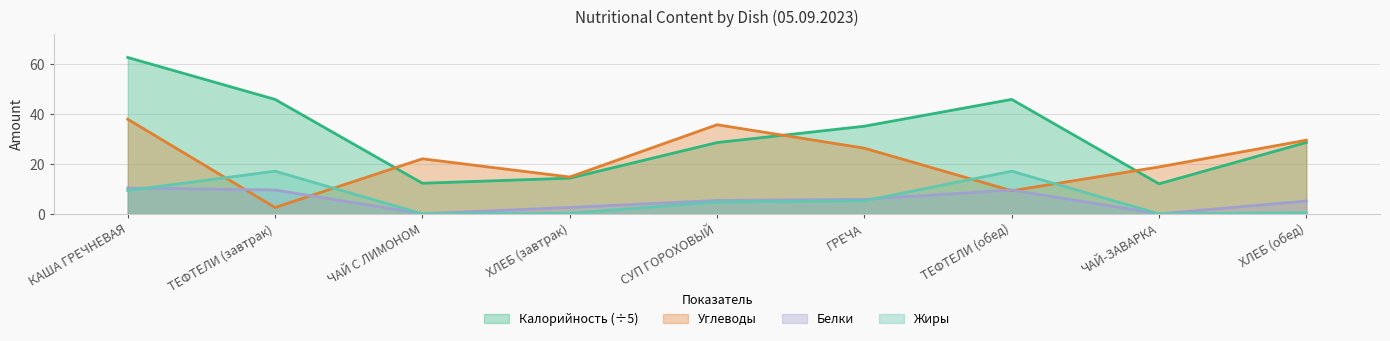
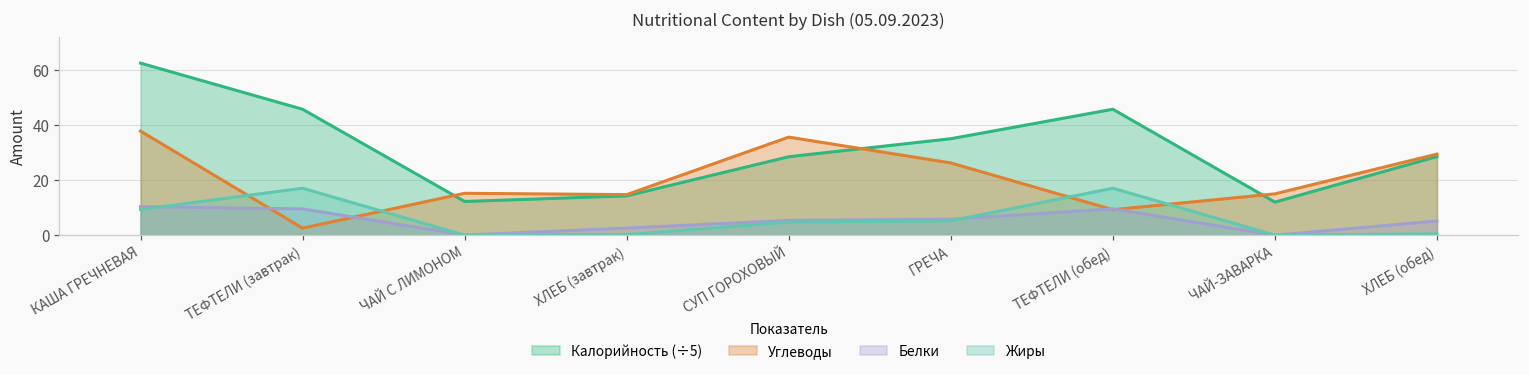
Углеводы, ЧАЙ С ЛИМОНОМ: 22 -> 15
Углеводы, ЧАЙ-ЗАВАРКА: 19 -> 15
